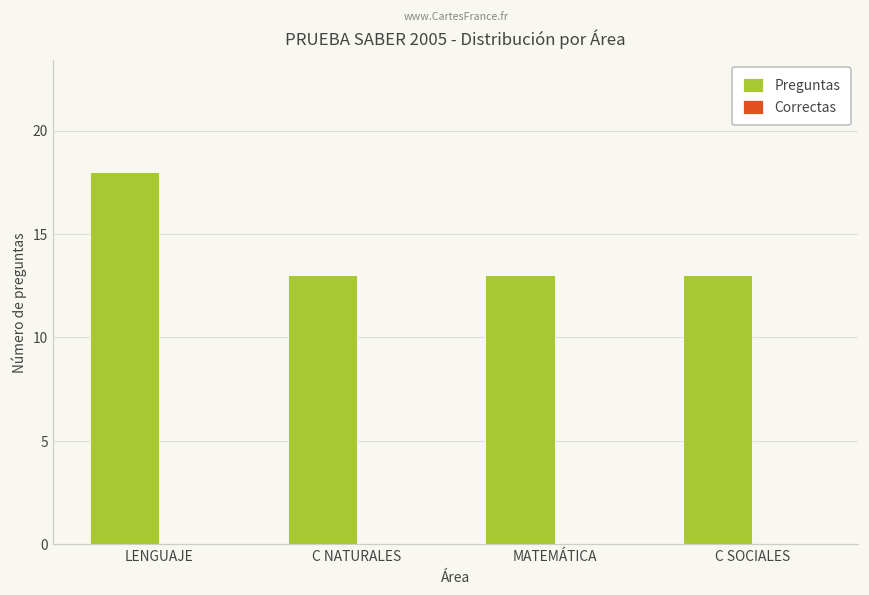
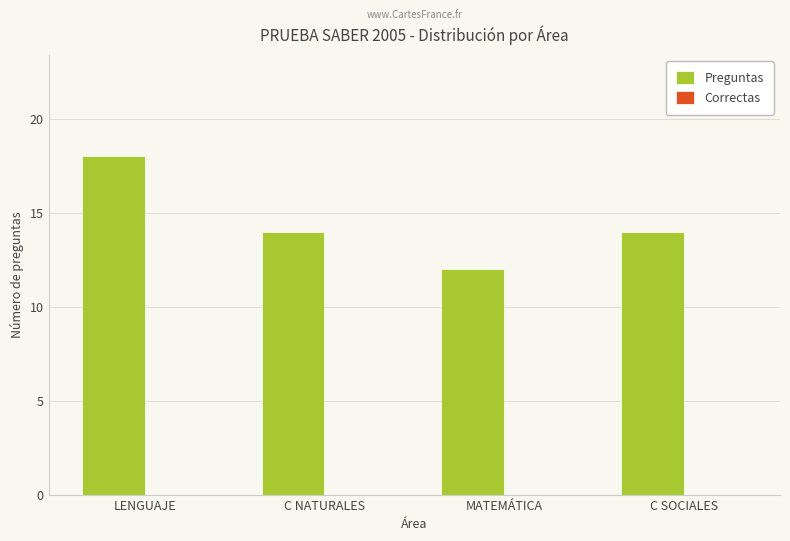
Preguntas, C NATURALES: 13 -> 14
Preguntas, MATEMÁTICA: 13 -> 12
Preguntas, C SOCIALES: 13 -> 14
